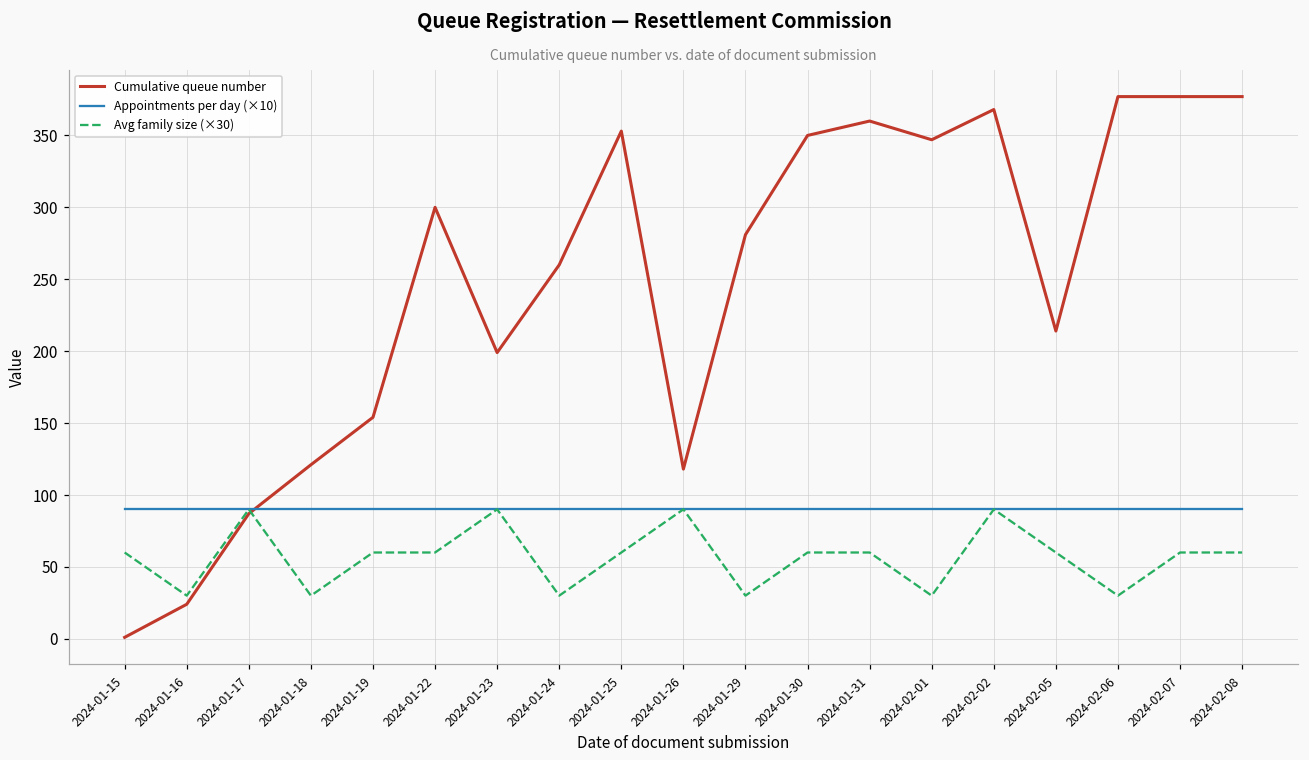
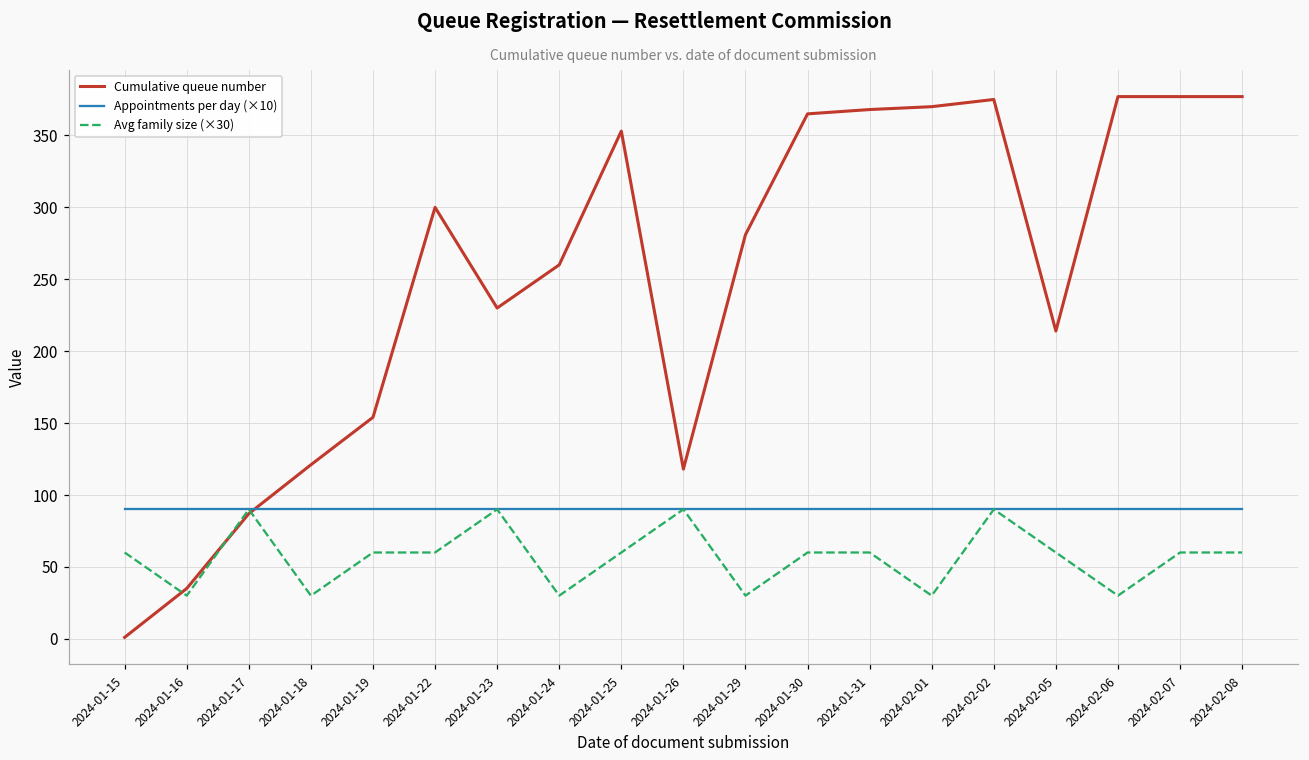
Cumulative queue number, 2024-01-16: 24 -> 35
Cumulative queue number, 2024-01-23: 199 -> 230
Cumulative queue number, 2024-01-30: 350 -> 365
Cumulative queue number, 2024-01-31: 360 -> 368
Cumulative queue number, 2024-02-01: 347 -> 370
Cumulative queue number, 2024-02-02: 368 -> 375
